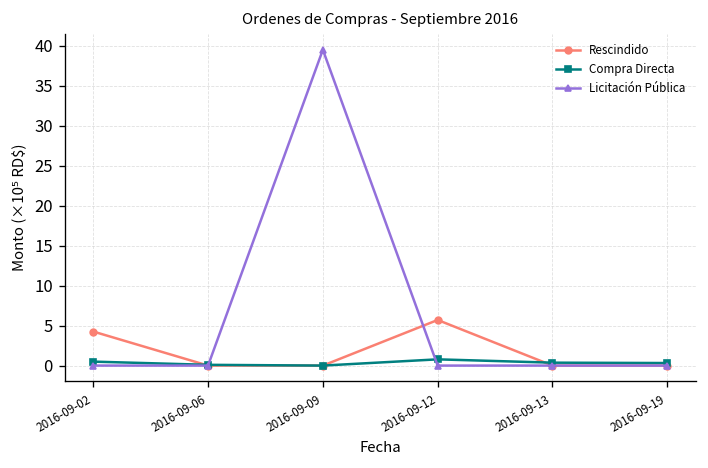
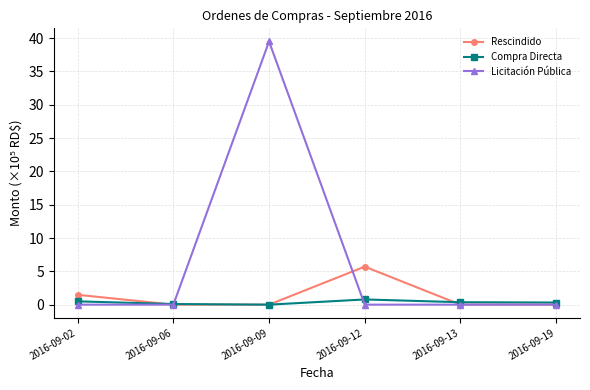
Rescindido, 2016-09-02: 4 -> 1
